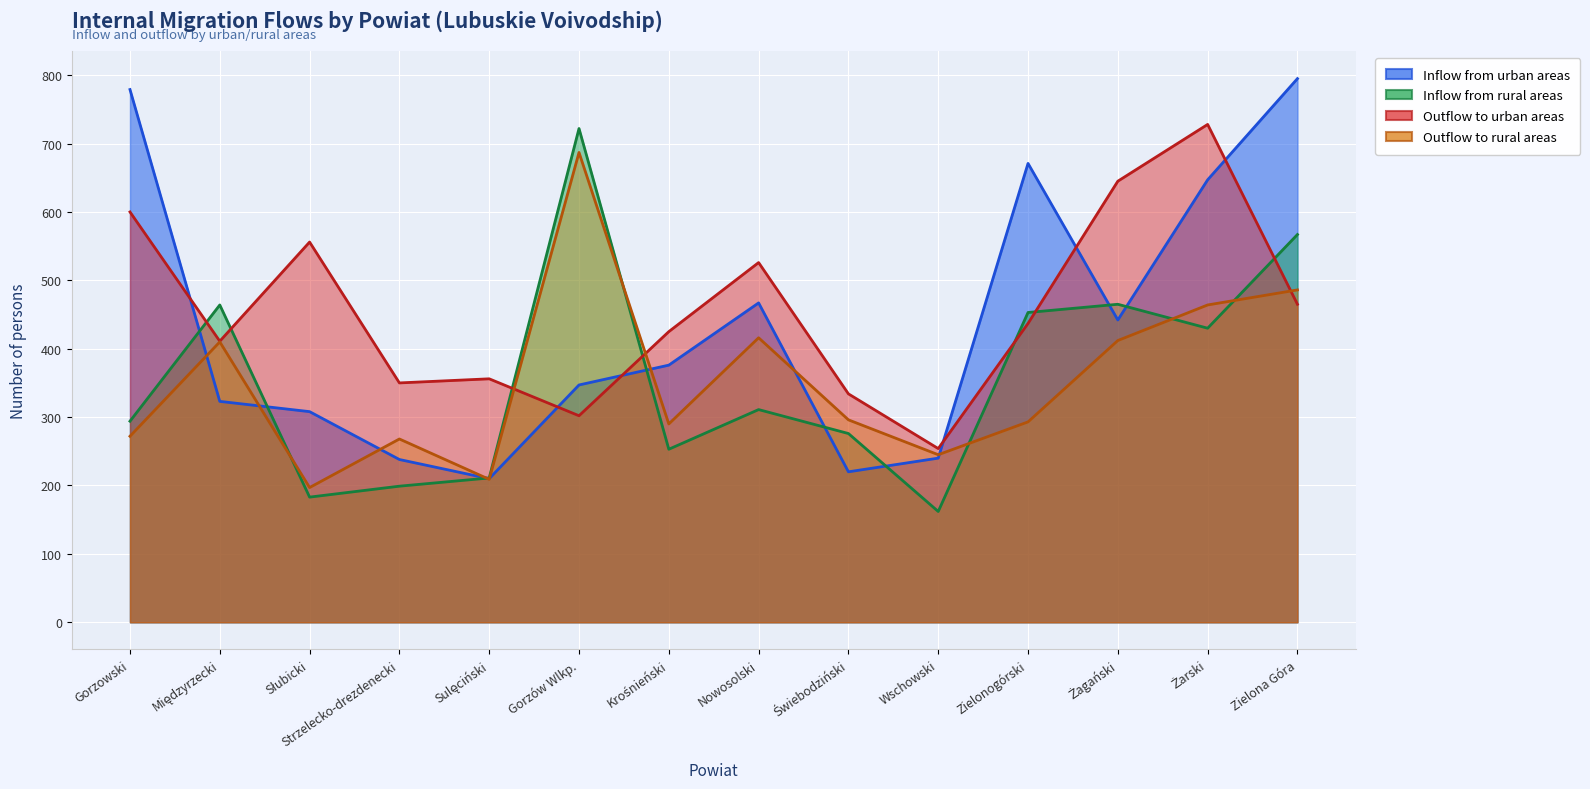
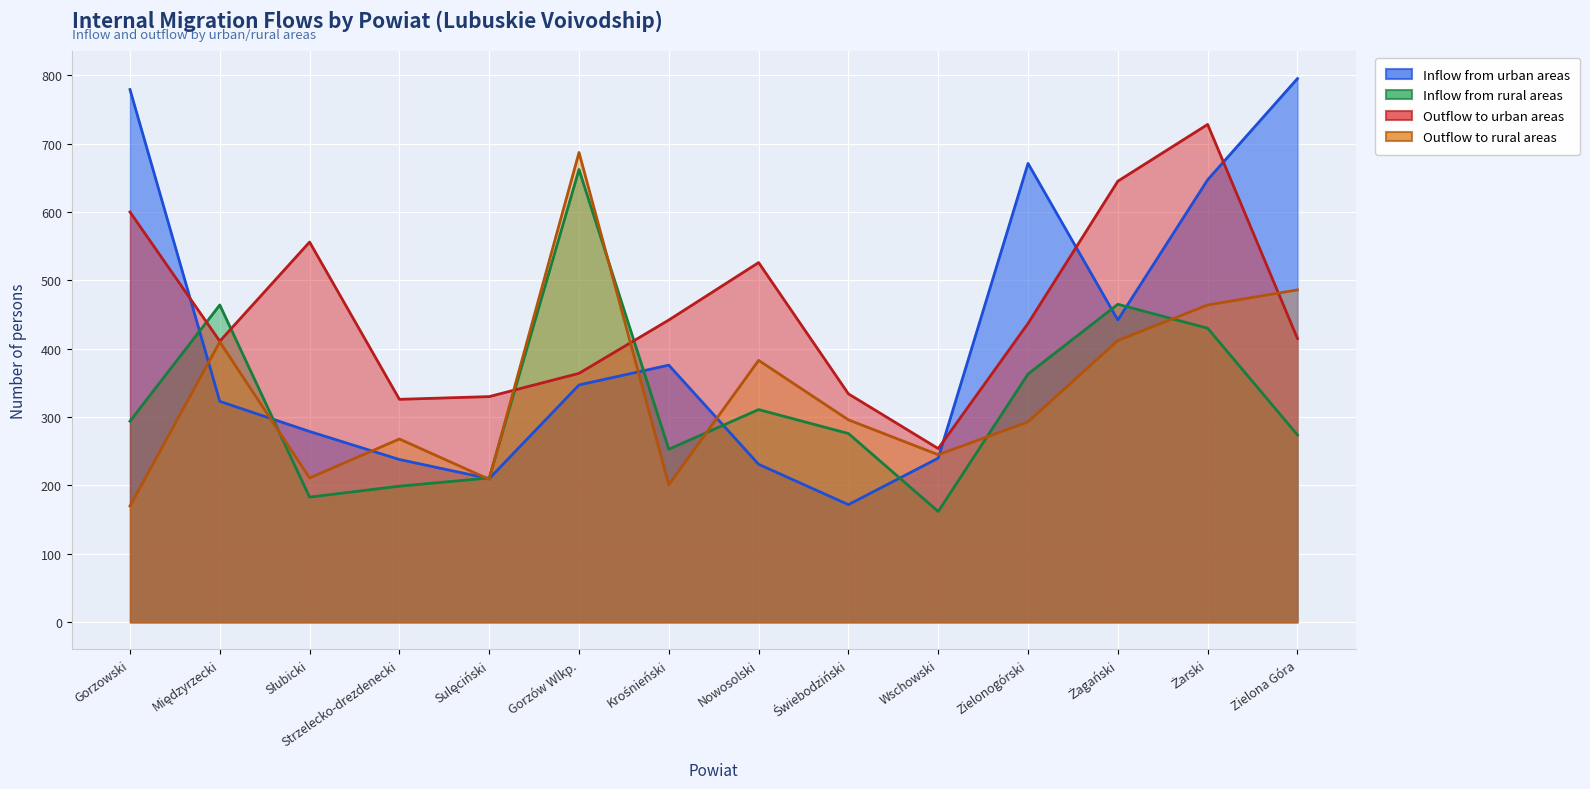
Outflow to rural areas, Gorzowski: 270 -> 170
Inflow from urban areas, Słubicki: 310 -> 280
Outflow to rural areas, Słubicki: 200 -> 210
Outflow to urban areas, Strzelecko-drezdenecki: 350 -> 330
Outflow to urban areas, Sulęciński: 360 -> 330
Inflow from rural areas, Gorzów Wlkp.: 720 -> 660
Outflow to urban areas, Gorzów Wlkp.: 300 -> 360
Outflow to urban areas, Krośnieński: 430 -> 440
Outflow to rural areas, Krośnieński: 290 -> 200
Inflow from urban areas, Nowosolski: 470 -> 230
Outflow to rural areas, Nowosolski: 420 -> 380
Inflow from urban areas, Świebodziński: 220 -> 170
Inflow from rural areas, Zielonogórski: 450 -> 360
Inflow from rural areas, Zielona Góra: 570 -> 270
Outflow to urban areas, Zielona Góra: 470 -> 420
